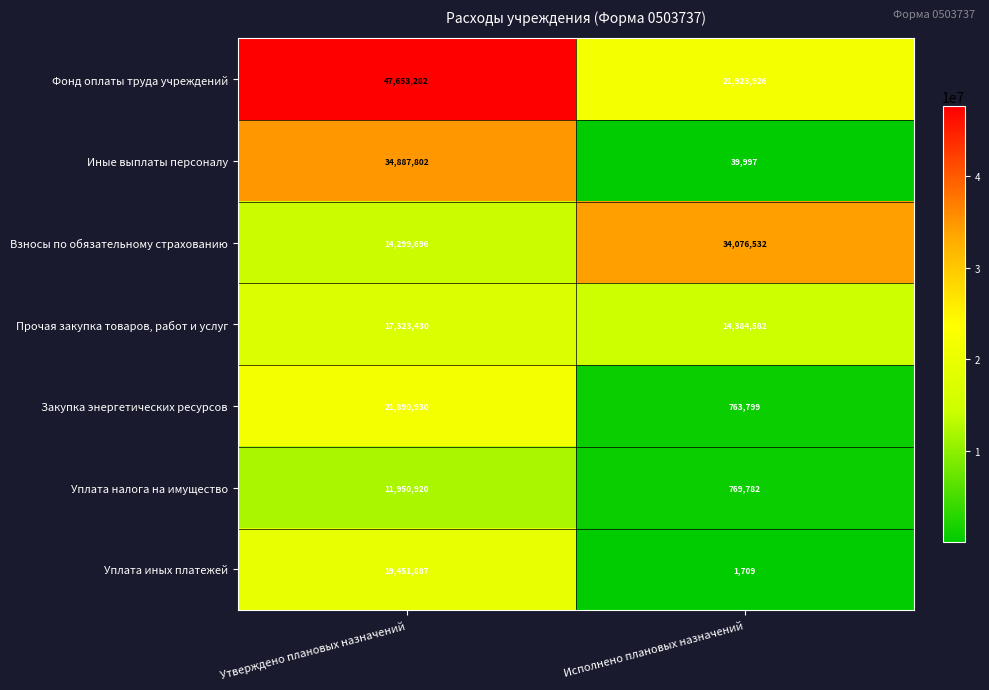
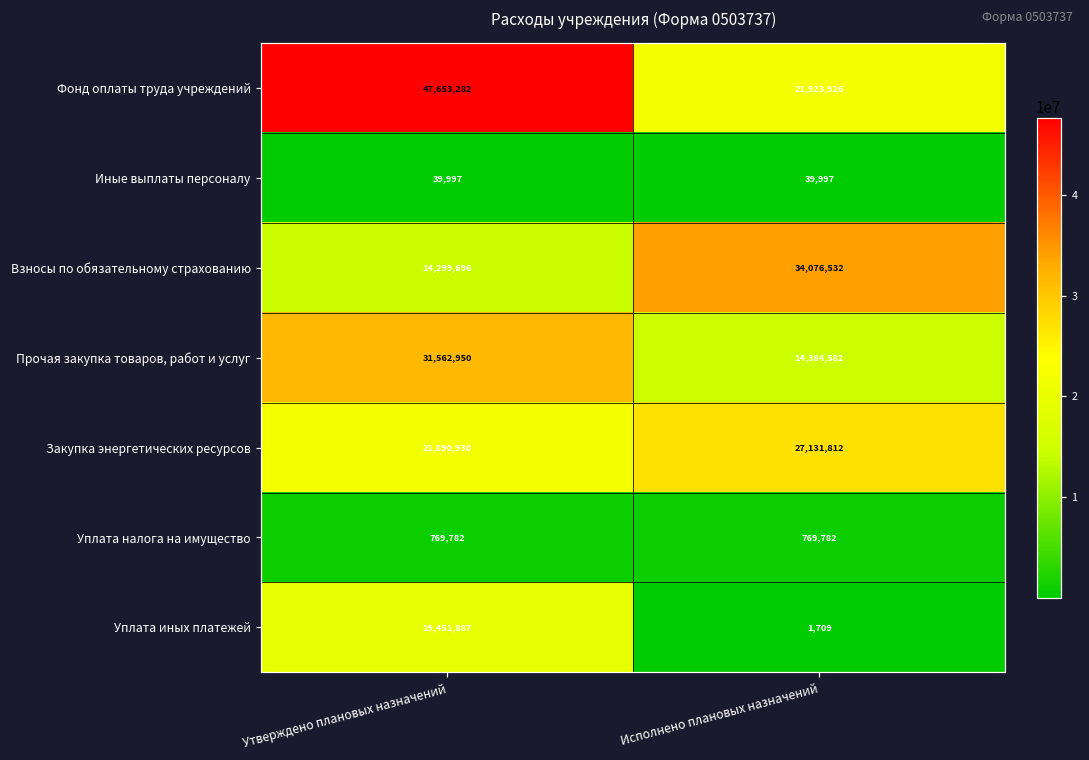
Иные выплаты персоналу, Утверждено плановых назначений: 34,887,802 -> 39,997
Прочая закупка товаров, работ и услуг, Утверждено плановых назначений: 17,323,430 -> 31,562,950
Закупка энергетических ресурсов, Исполнено плановых назначений: 763,799 -> 27,131,812
Уплата налога на имущество, Утверждено плановых назначений: 11,950,920 -> 769,782
